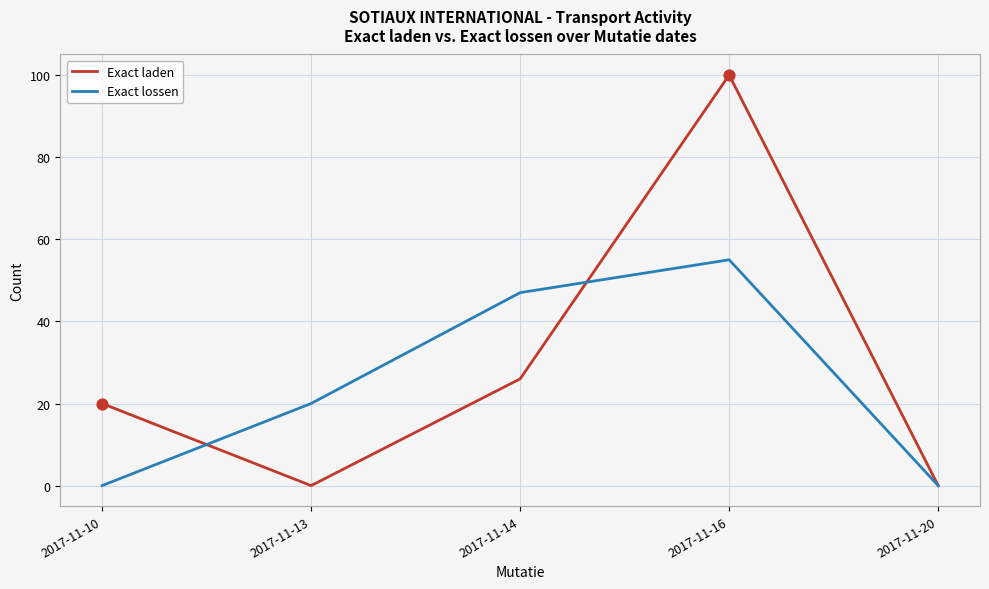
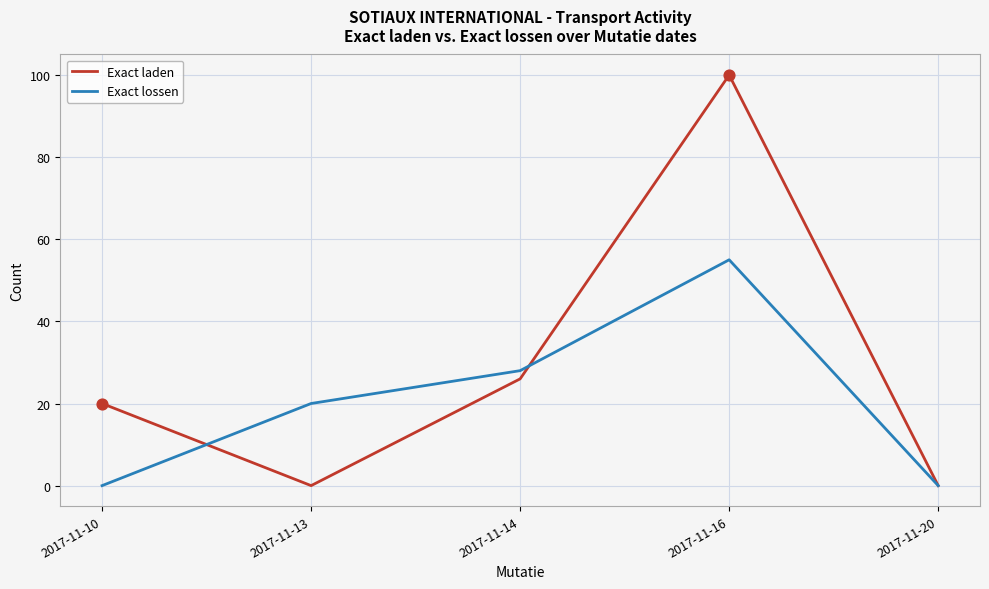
Exact lossen, 2017-11-14: 47 -> 28
